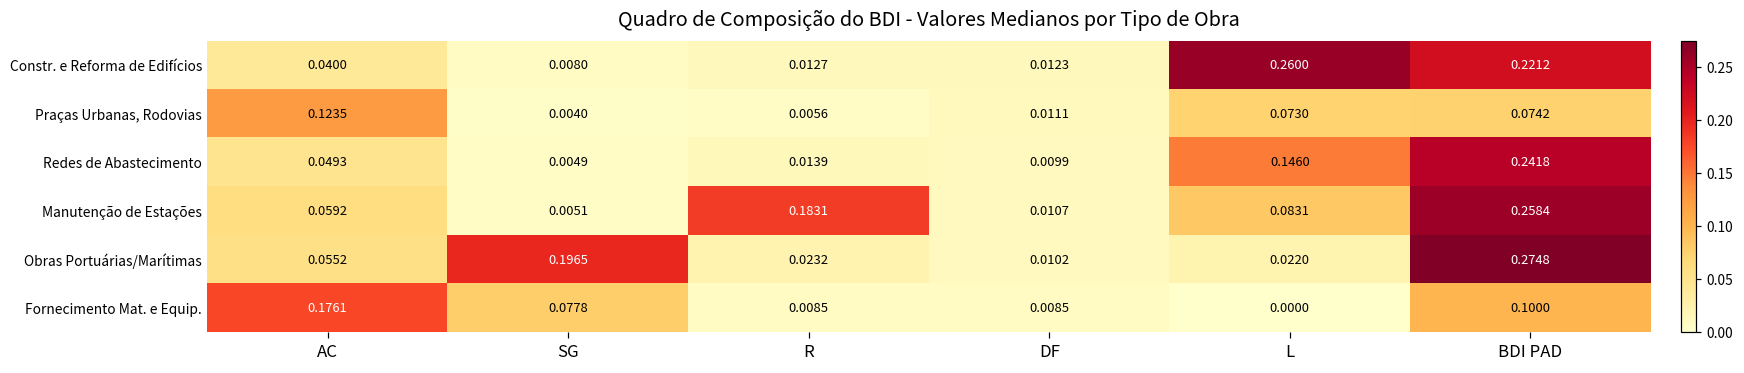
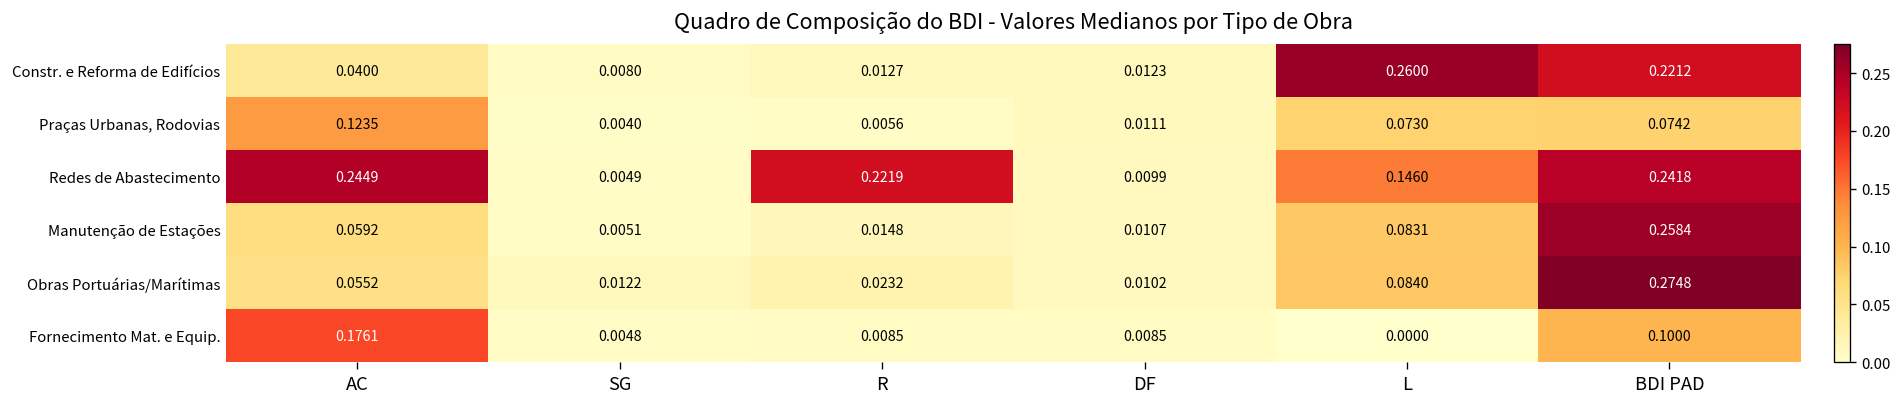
Redes de Abastecimento, AC: 0.0493 -> 0.2449
Redes de Abastecimento, R: 0.0139 -> 0.2219
Manutenção de Estações, R: 0.1831 -> 0.0148
Obras Portuárias/Marítimas, SG: 0.1965 -> 0.0122
Obras Portuárias/Marítimas, L: 0.0220 -> 0.0840
Fornecimento Mat. e Equip., SG: 0.0778 -> 0.0048
